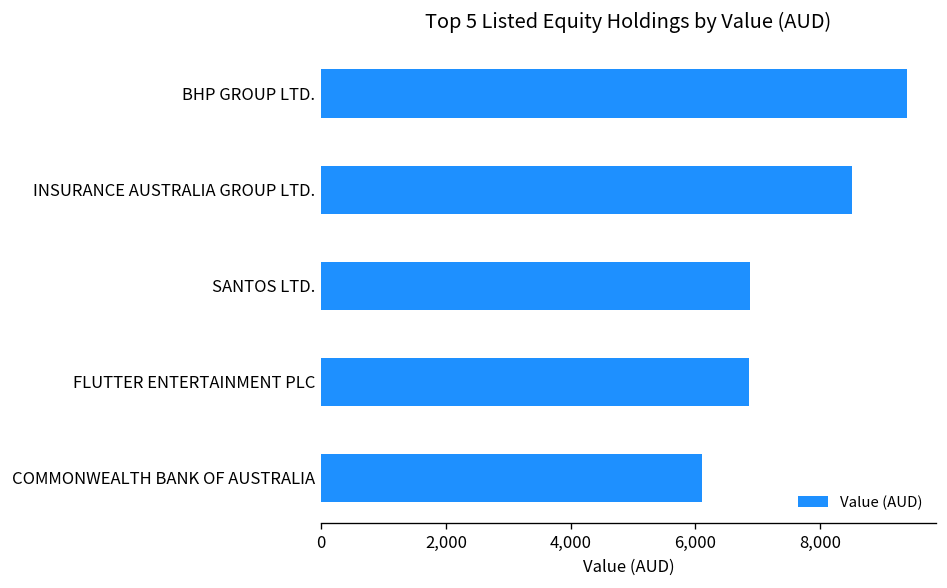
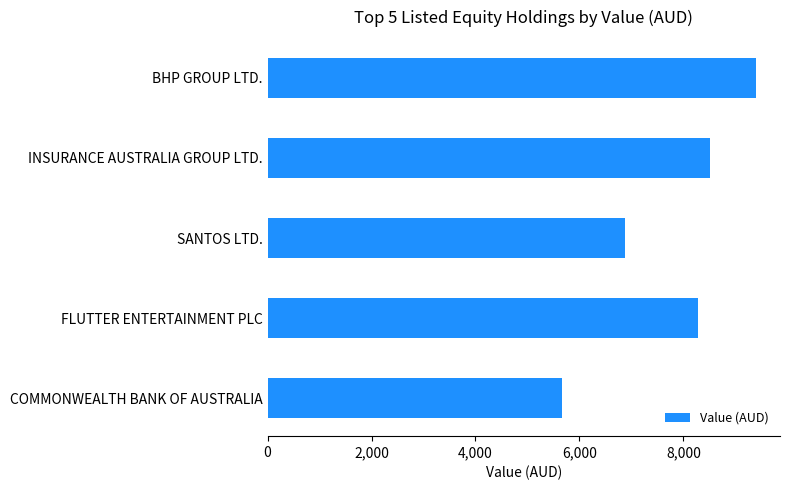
FLUTTER ENTERTAINMENT PLC: 6,900 -> 8,300
COMMONWEALTH BANK OF AUSTRALIA: 6,100 -> 5,700
